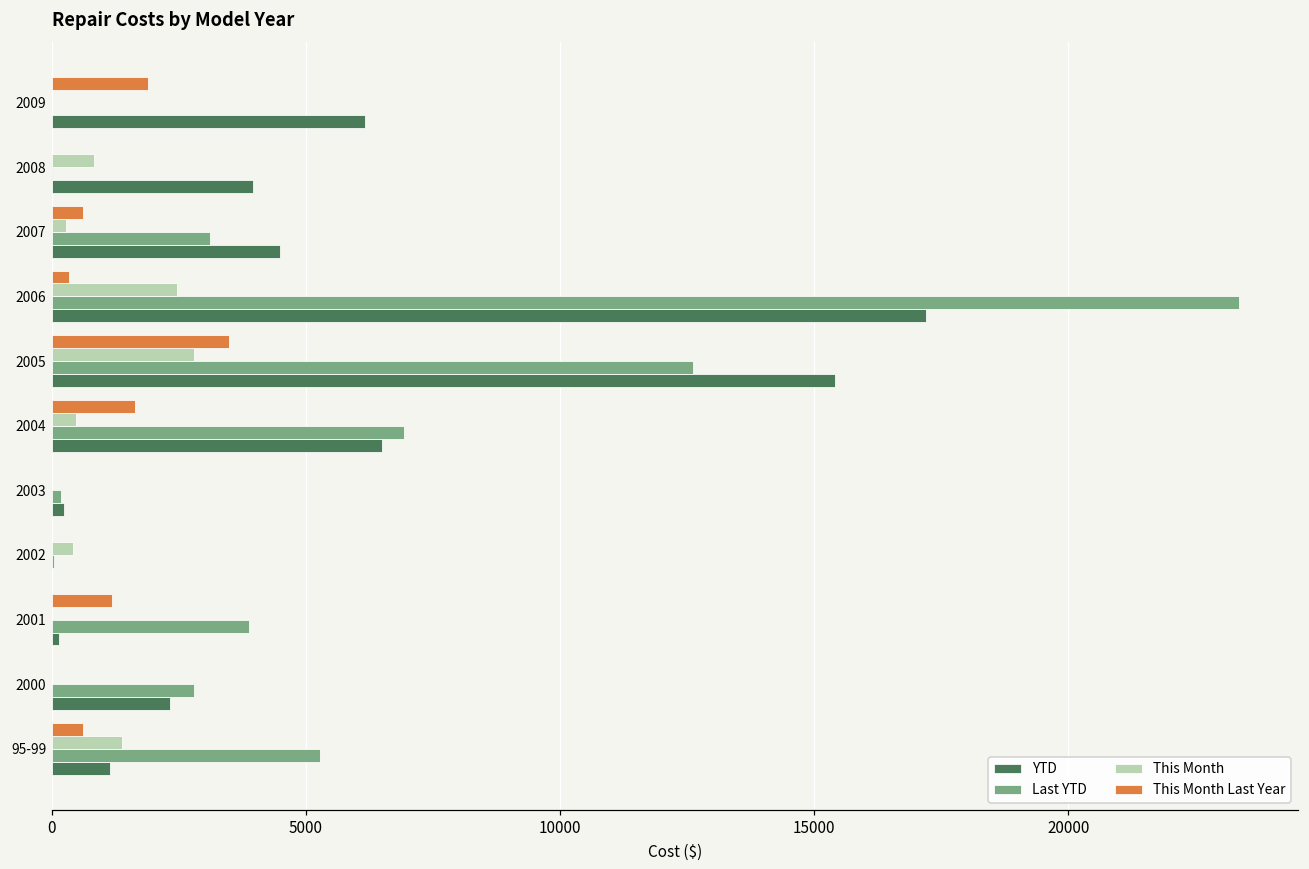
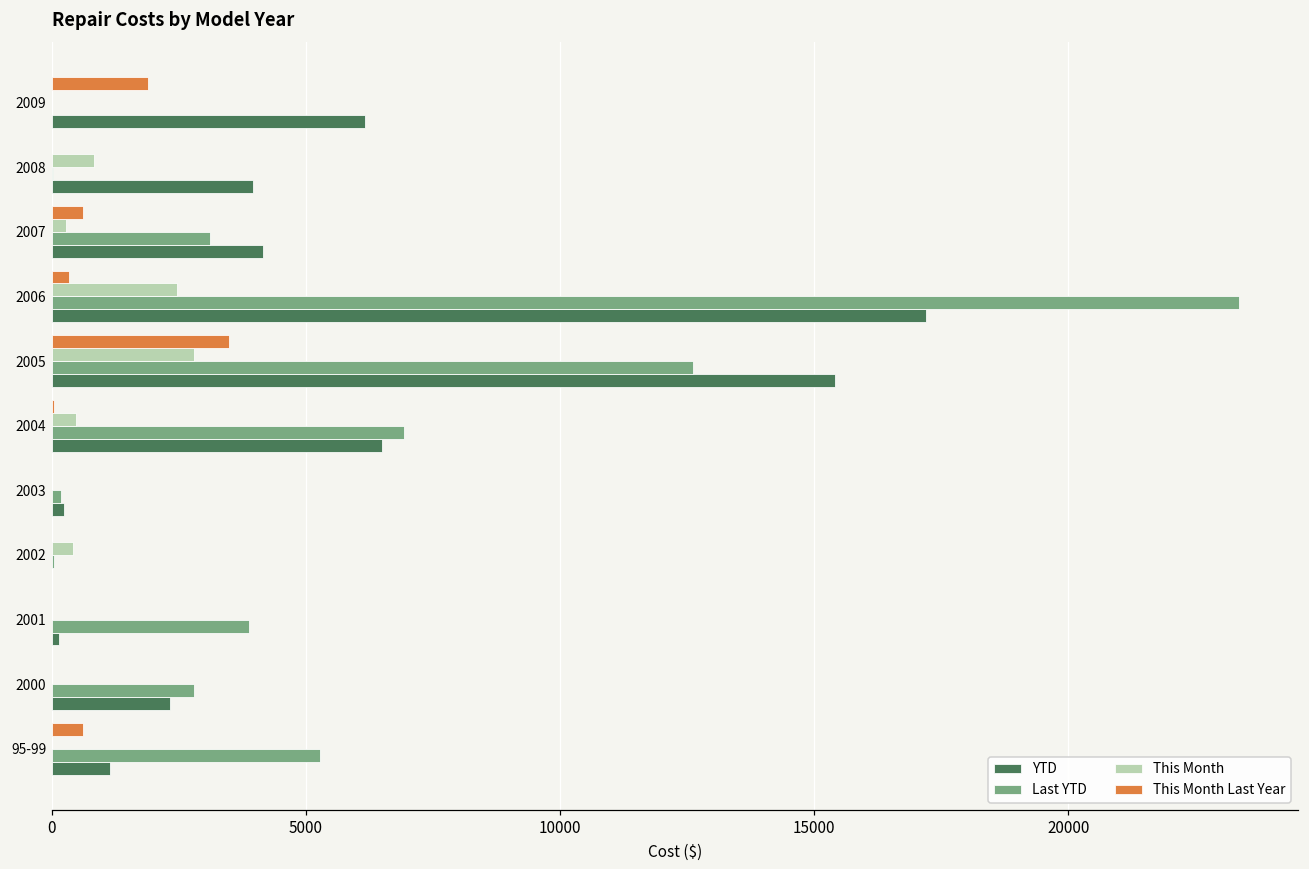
YTD, 2007: 4500 -> 4200
This Month Last Year, 2004: 1600 -> 0
This Month Last Year, 2001: 1200 -> 0
This Month, 95-99: 1400 -> 0
